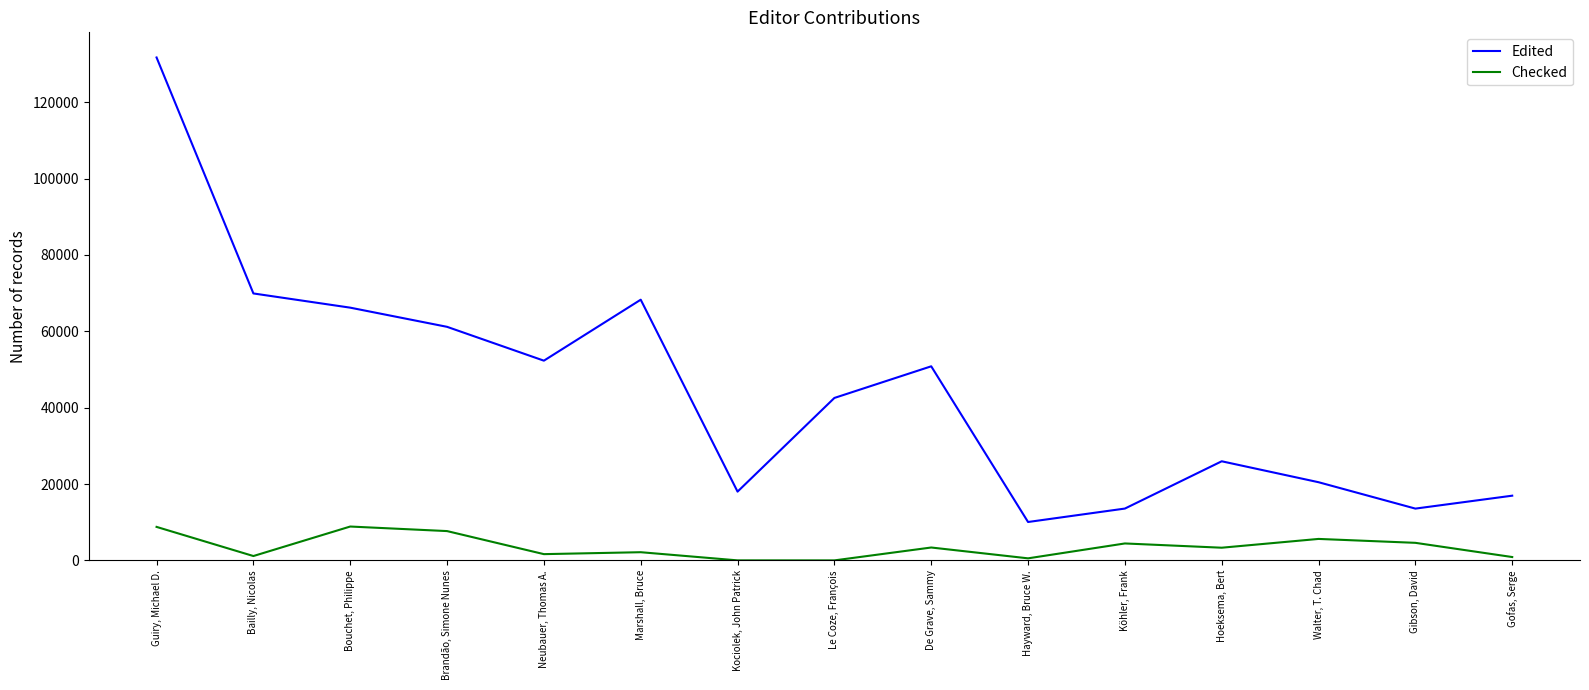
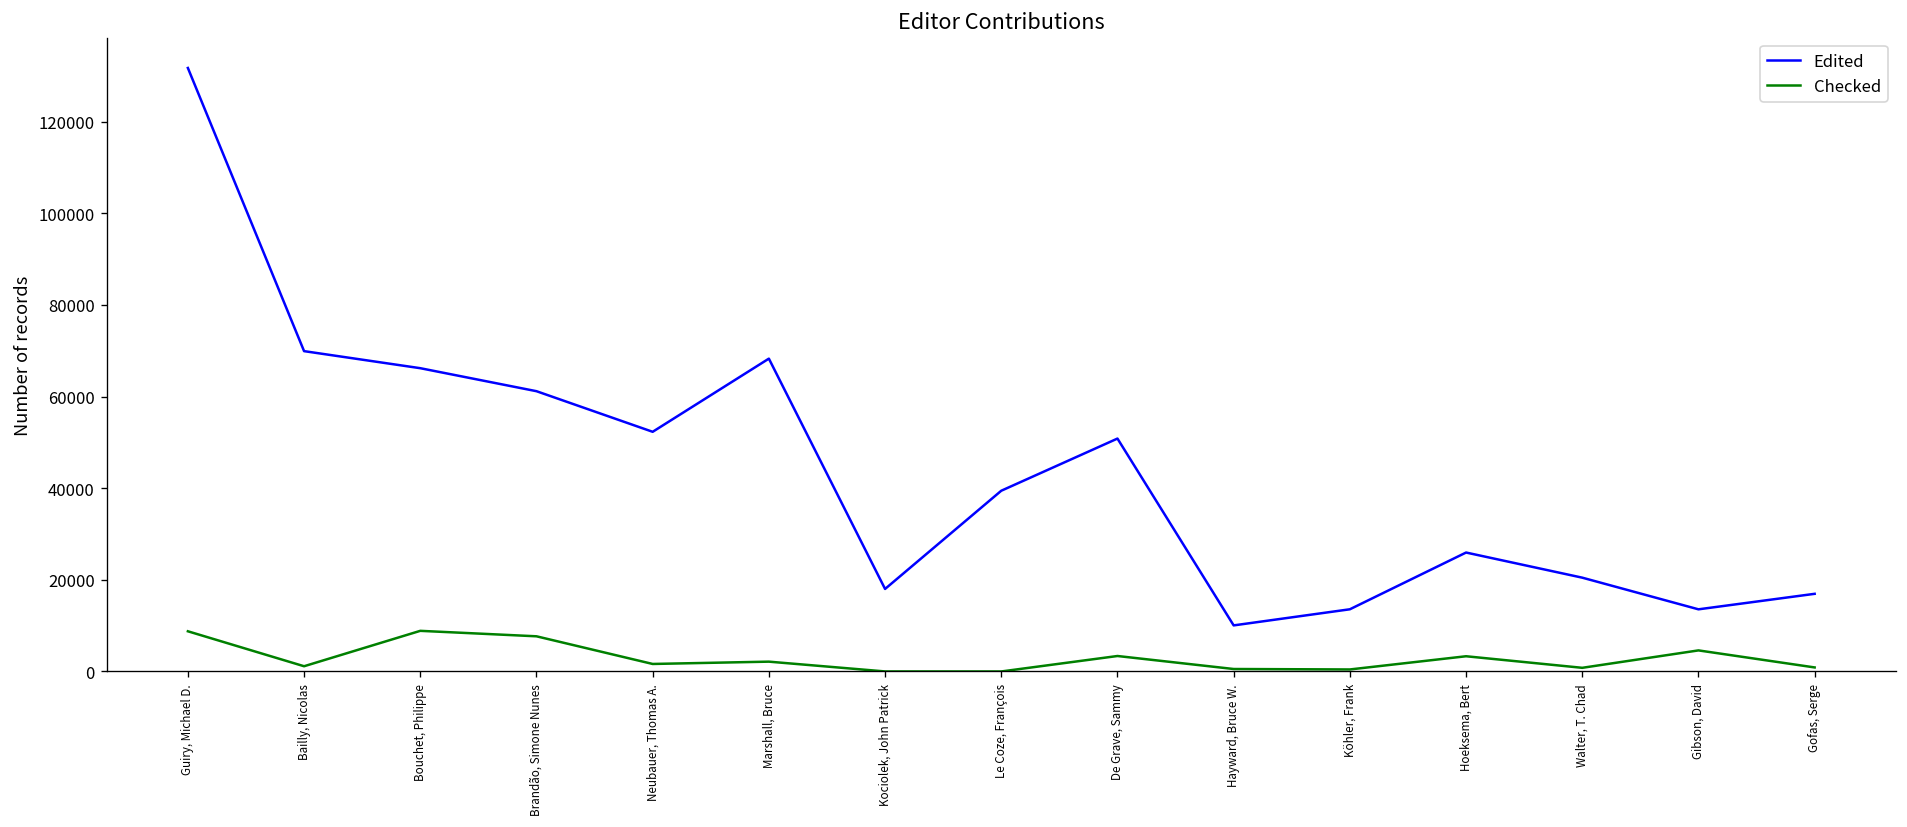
Edited, Le Coze, François: 43000 -> 39000
Checked, Köhler, Frank: 4000 -> 0
Checked, Walter, T. Chad: 6000 -> 1000
